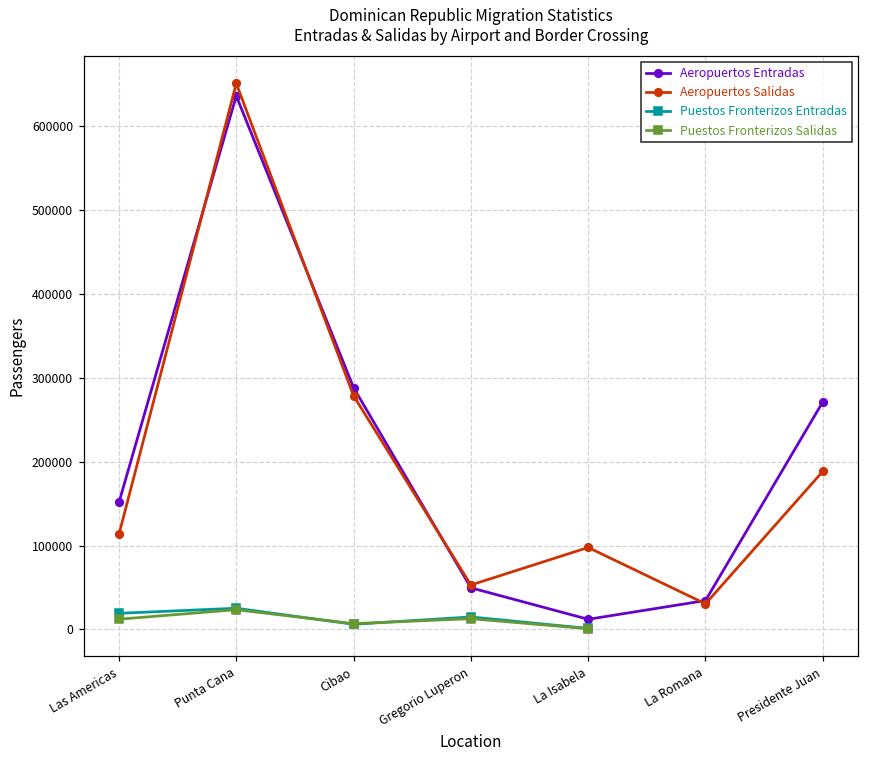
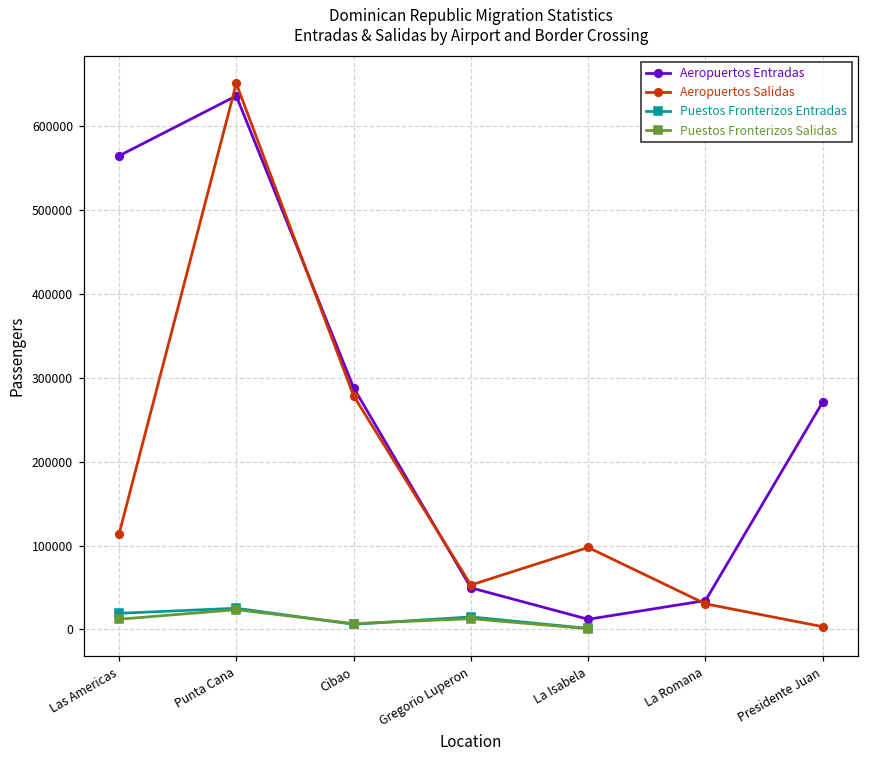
Aeropuertos Entradas, Las Americas: 150000 -> 560000
Aeropuertos Salidas, Presidente Juan: 190000 -> 0
